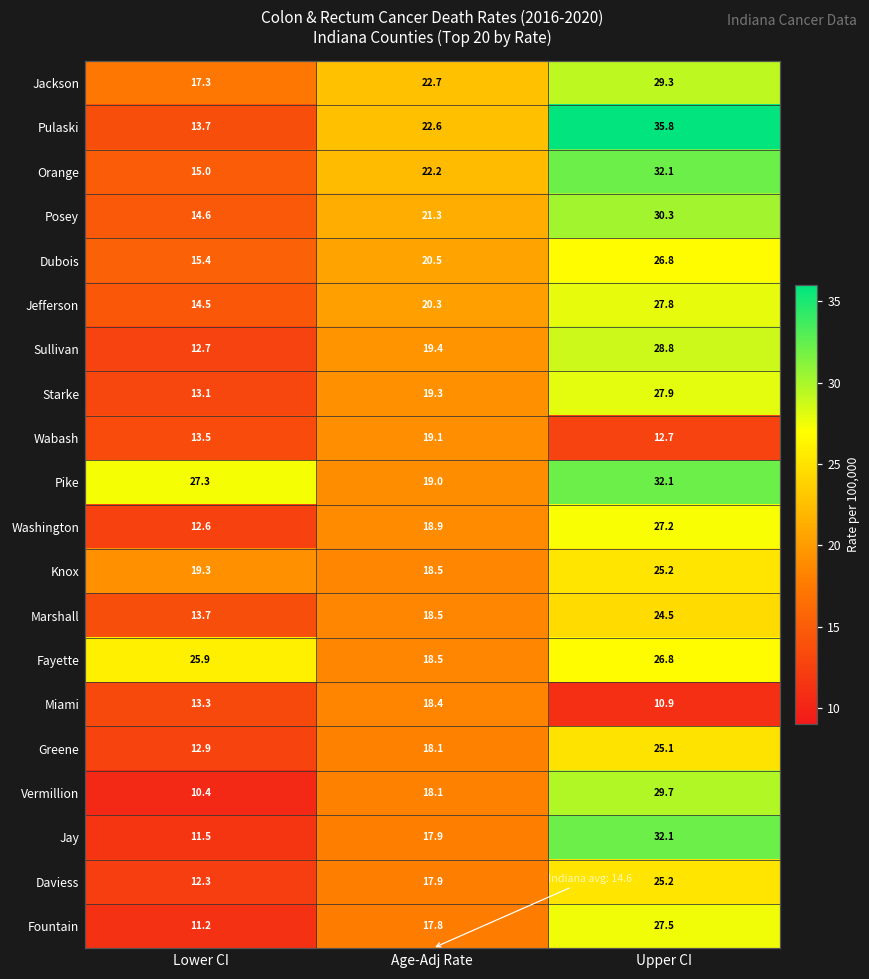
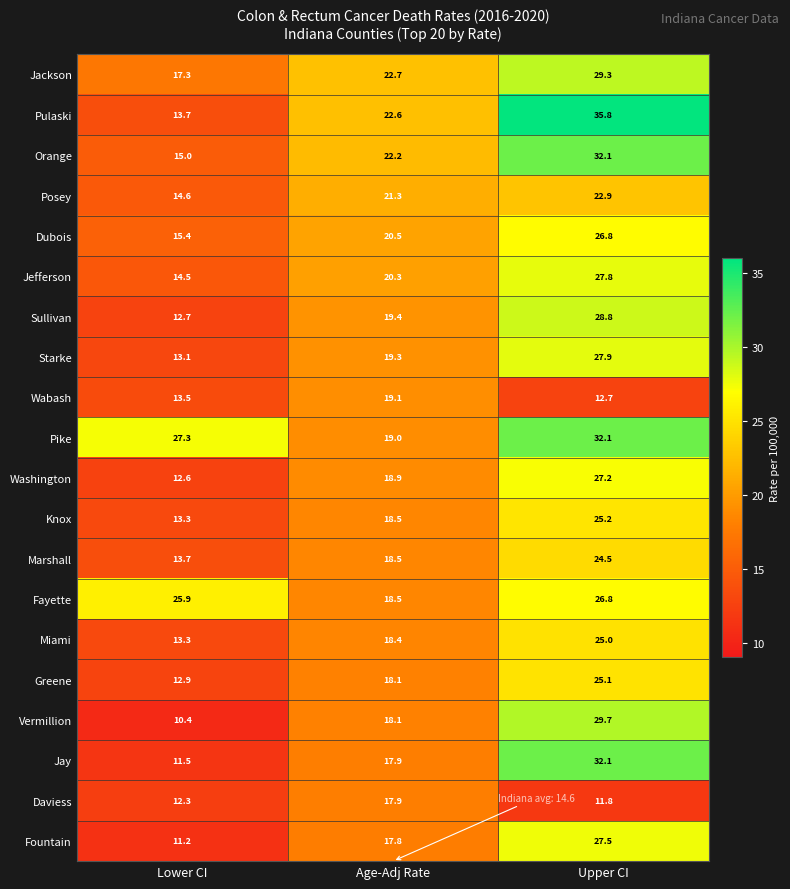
Posey, Upper CI: 30.3 -> 22.9
Knox, Lower CI: 19.3 -> 13.3
Miami, Upper CI: 10.9 -> 25.0
Daviess, Upper CI: 25.2 -> 11.8
